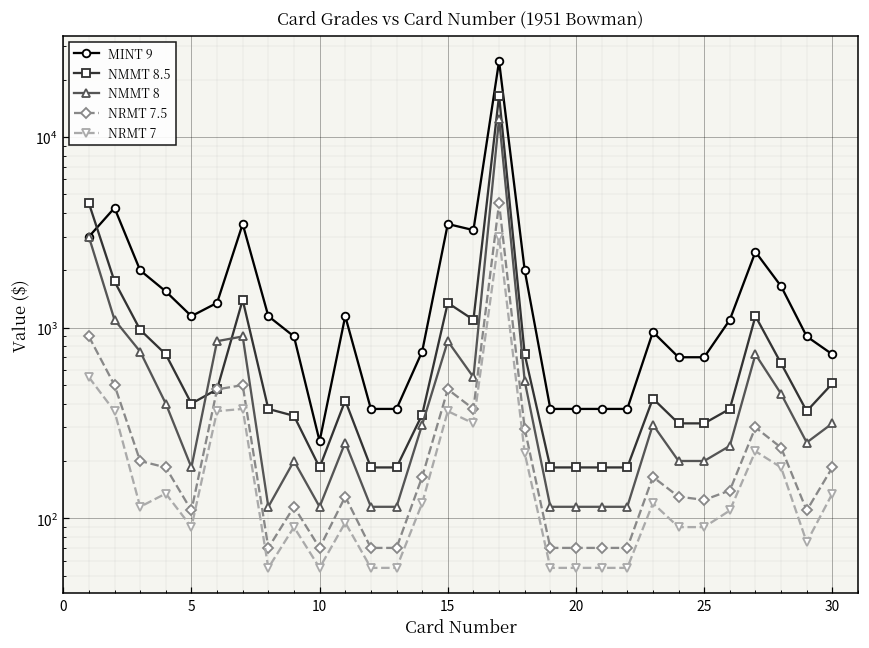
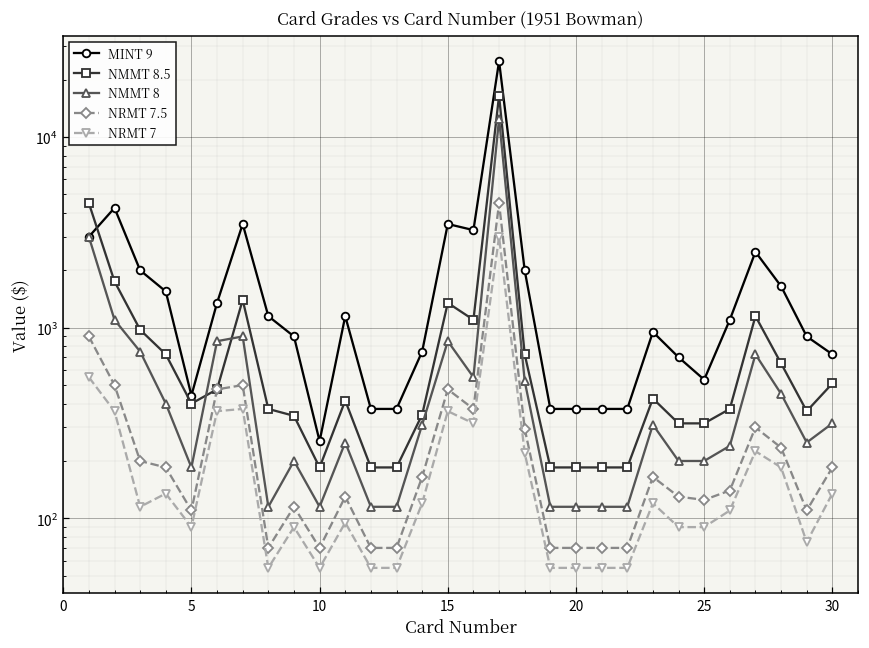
MINT 9, 5: 1200 -> 440
MINT 9, 25: 700 -> 530
